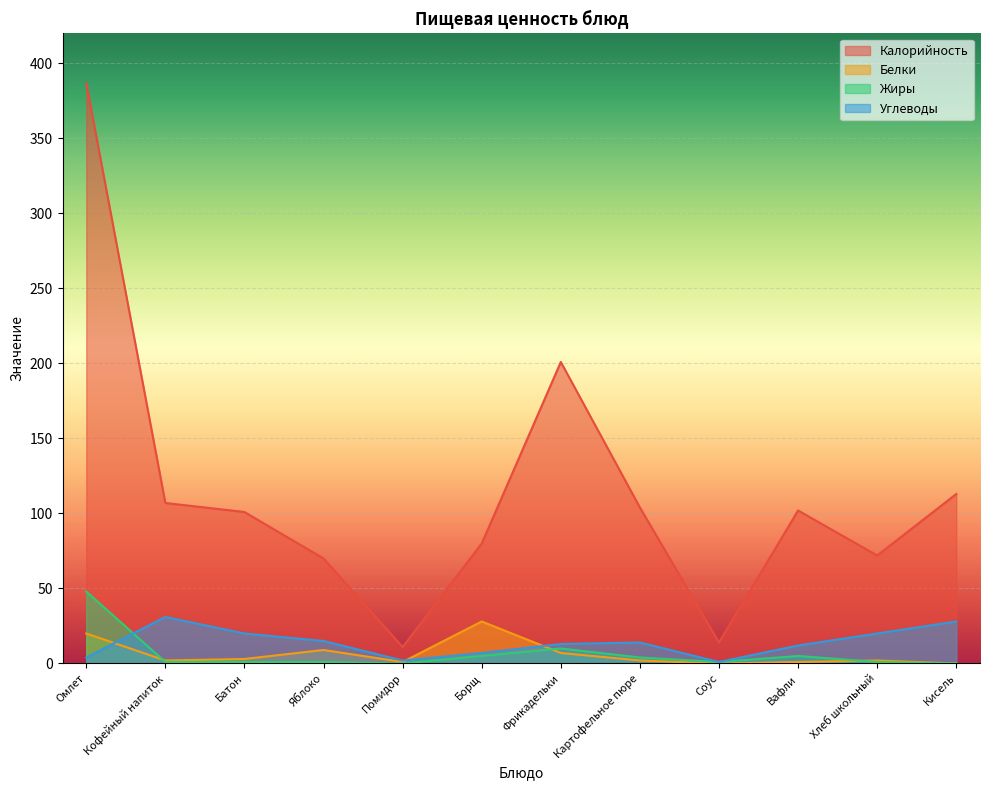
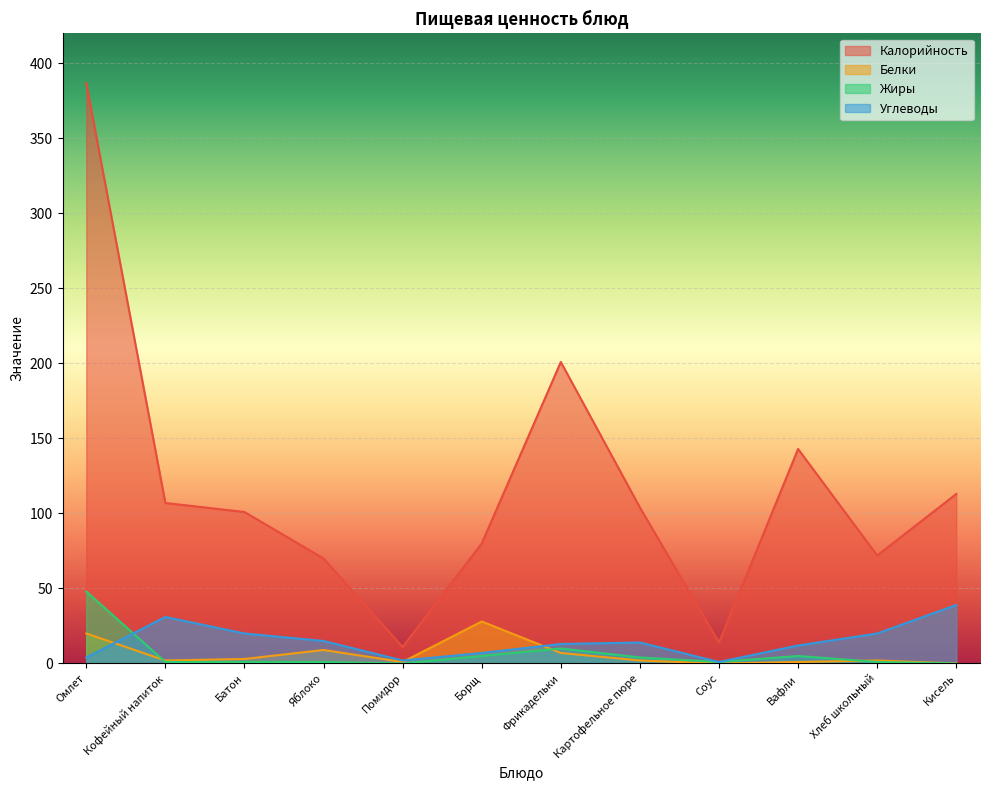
Калорийность, Вафли: 102 -> 143
Углеводы, Кисель: 28 -> 39
